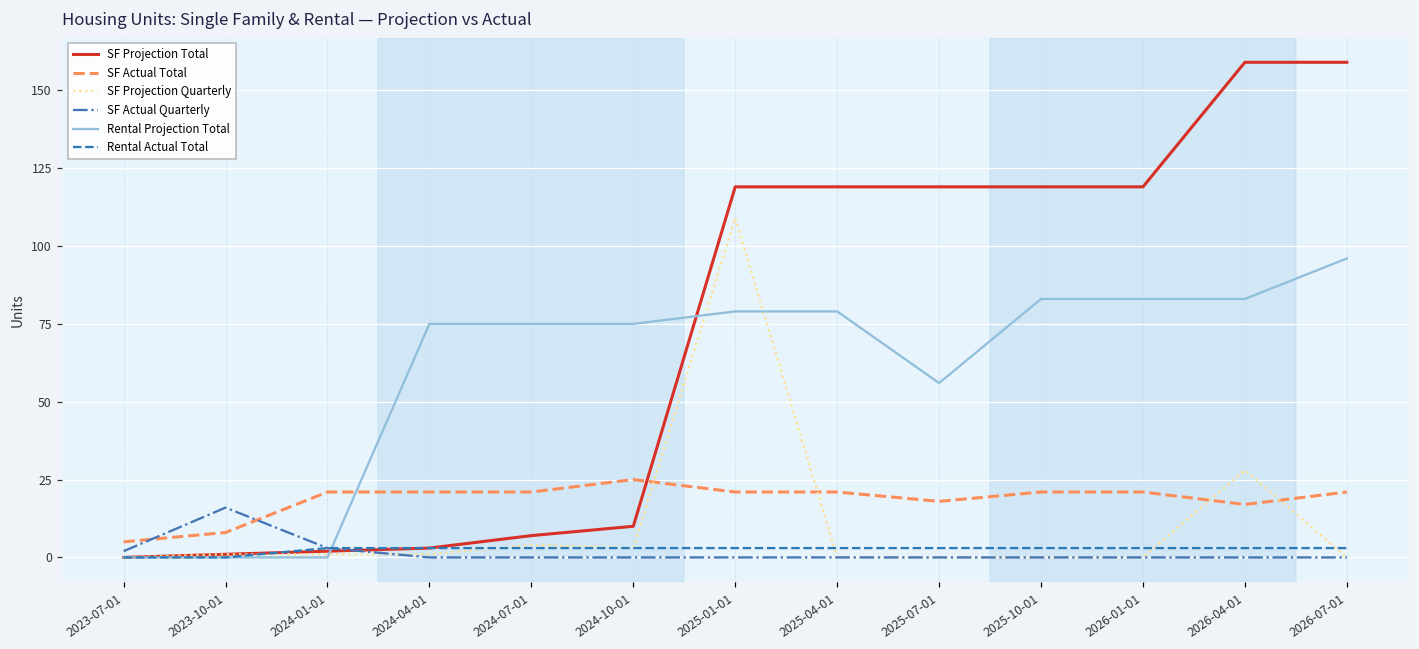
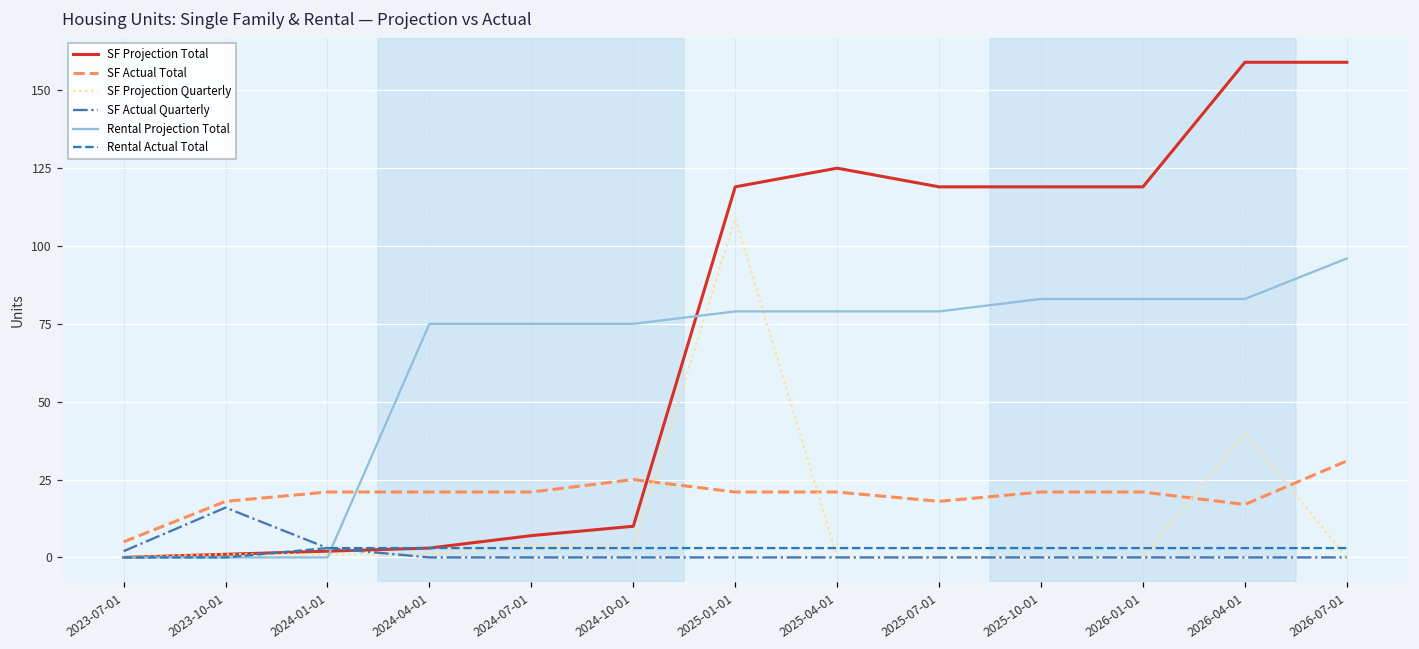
SF Actual Total, 2023-10-01: 8 -> 18
SF Projection Total, 2025-04-01: 119 -> 125
Rental Projection Total, 2025-07-01: 56 -> 79
SF Projection Quarterly, 2026-04-01: 28 -> 40
SF Actual Total, 2026-07-01: 21 -> 31
